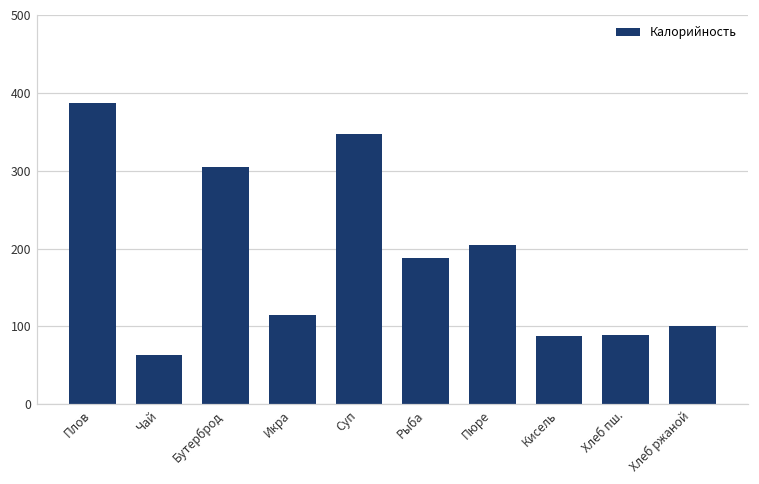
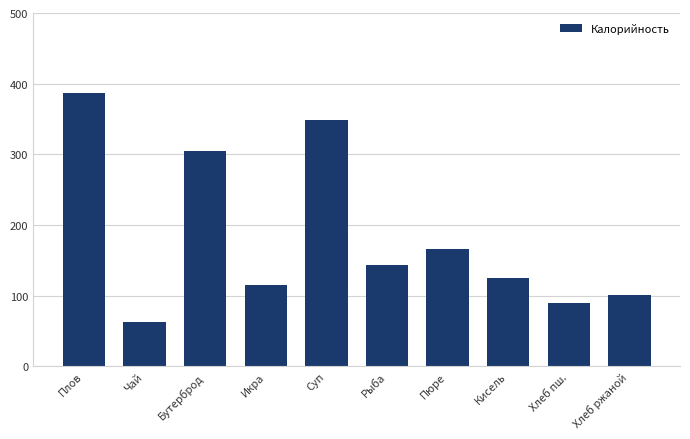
Рыба: 190 -> 140
Пюре: 200 -> 170
Кисель: 90 -> 130
